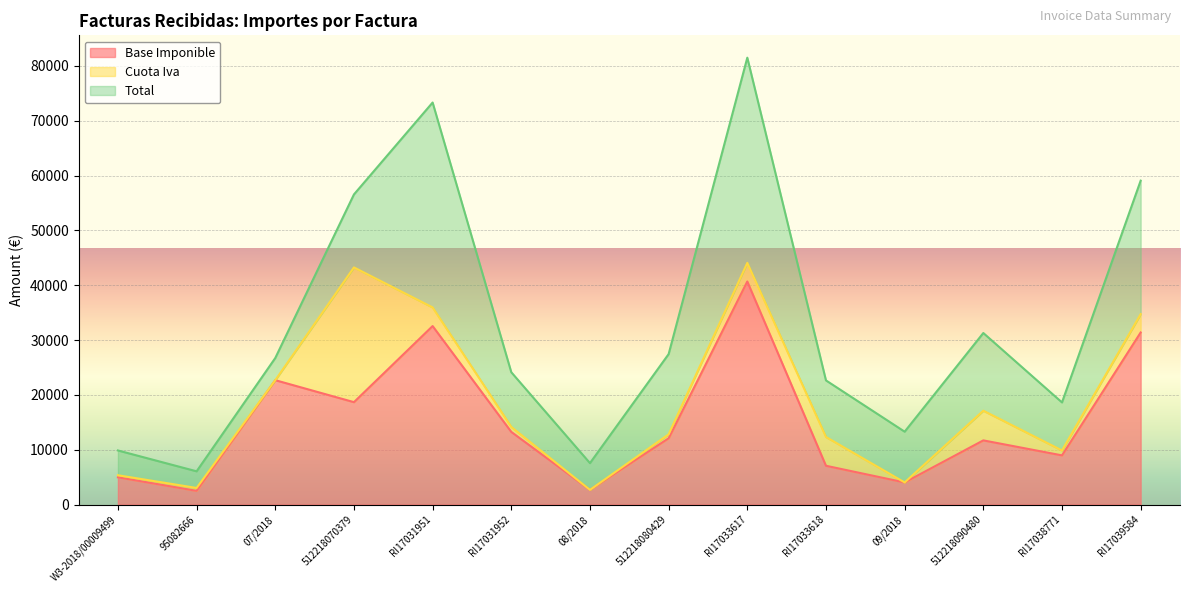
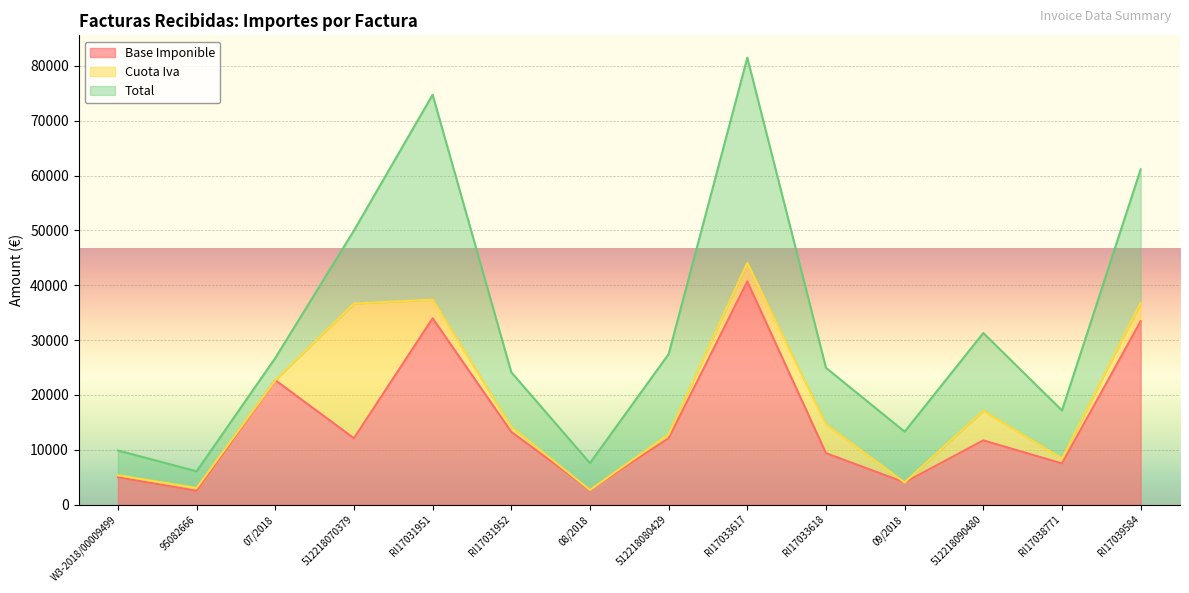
Base Imponible, 512218070379: 19000 -> 12000
Base Imponible, RI17031951: 33000 -> 34000
Base Imponible, RI17033618: 7000 -> 9000
Base Imponible, RI17038771: 9000 -> 8000
Base Imponible, RI17039584: 31000 -> 33000
